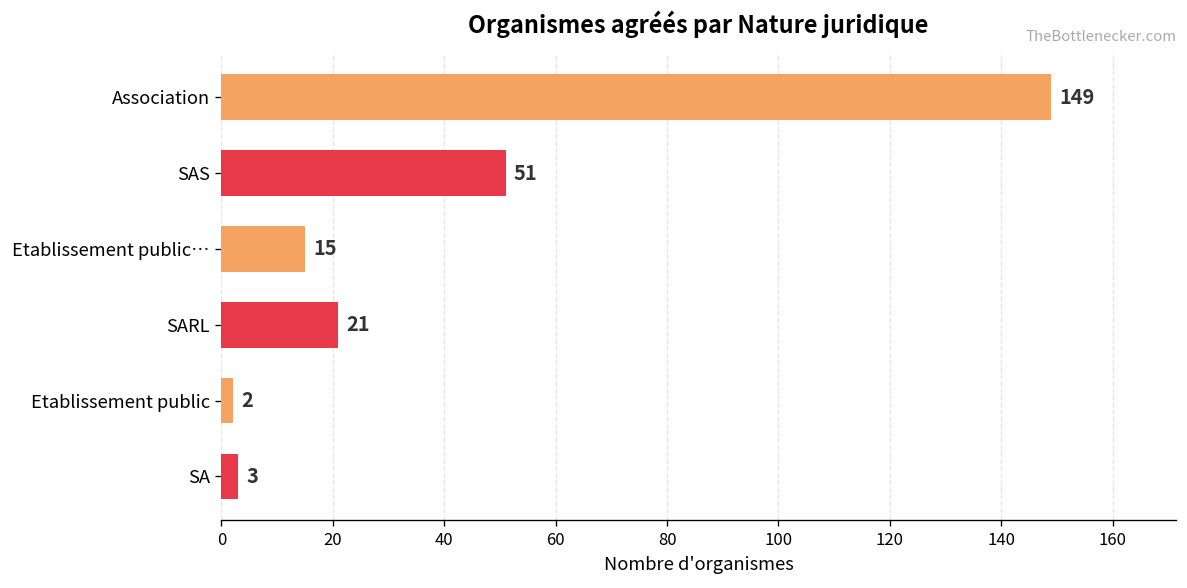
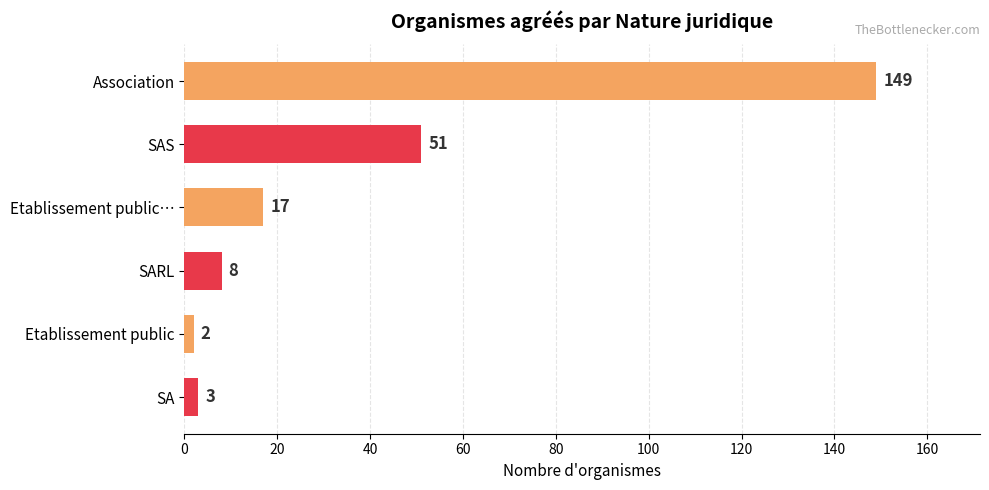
Etablissement public…: 15 -> 17
SARL: 21 -> 8
